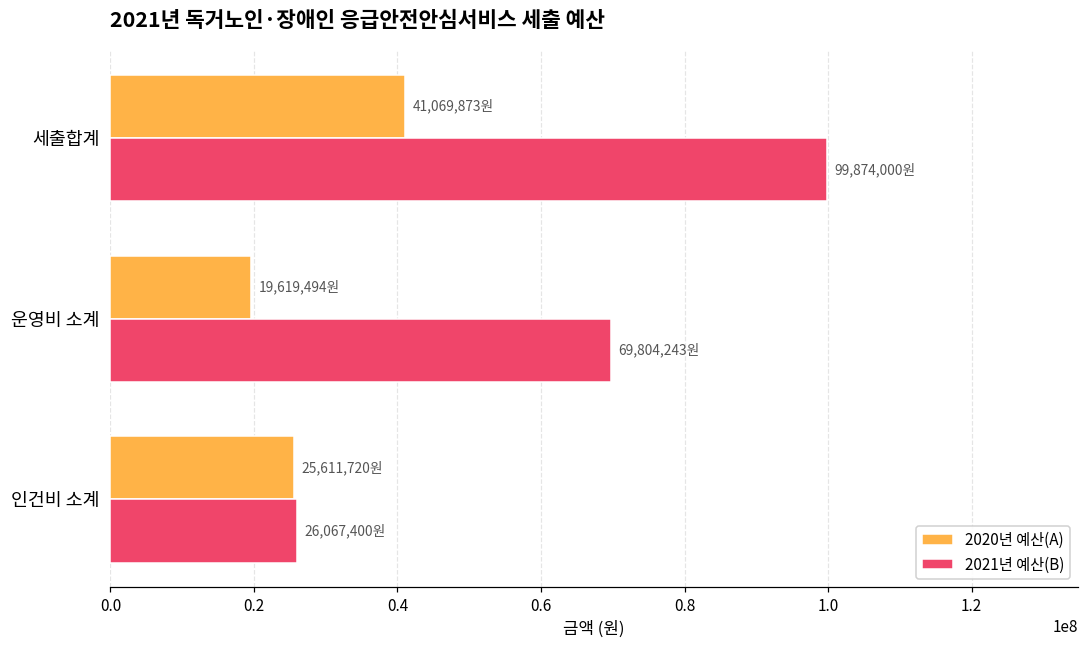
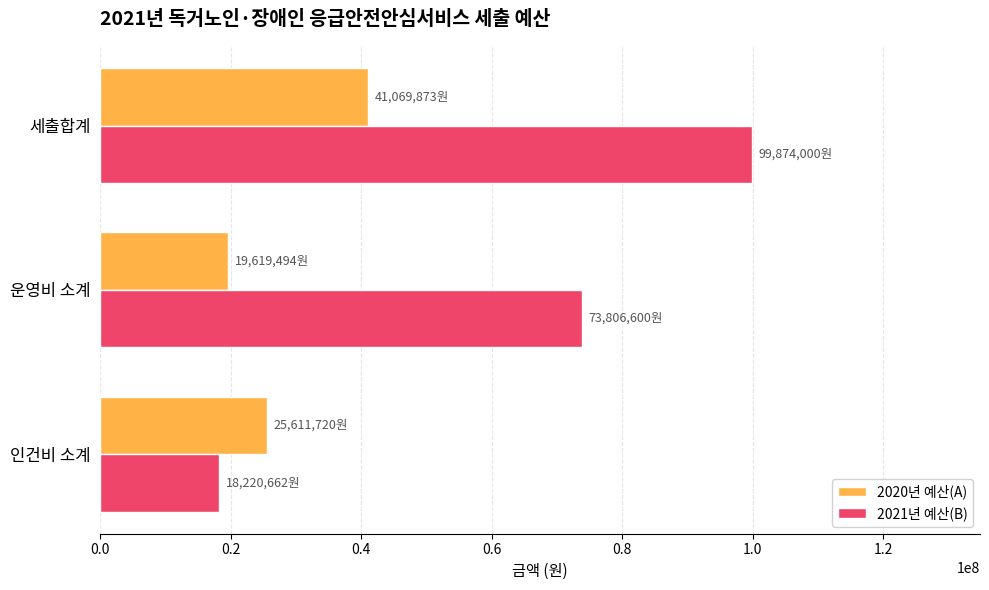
2021년 예산(B), 운영비 소계: 69,804,243원 -> 73,806,600원
2021년 예산(B), 인건비 소계: 26,067,400원 -> 18,220,662원
